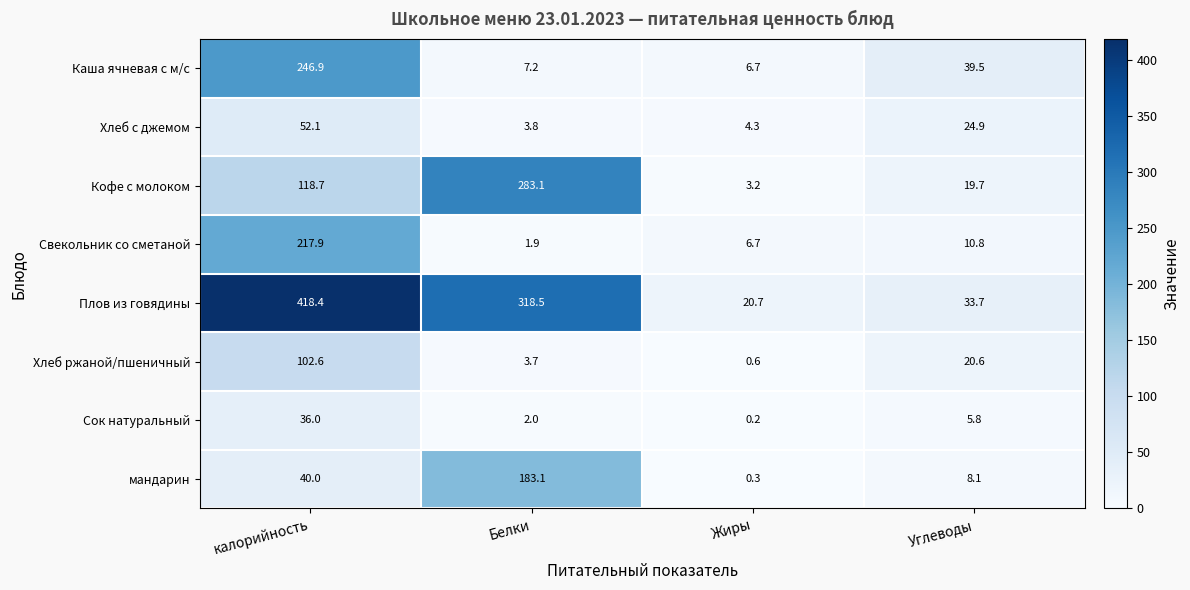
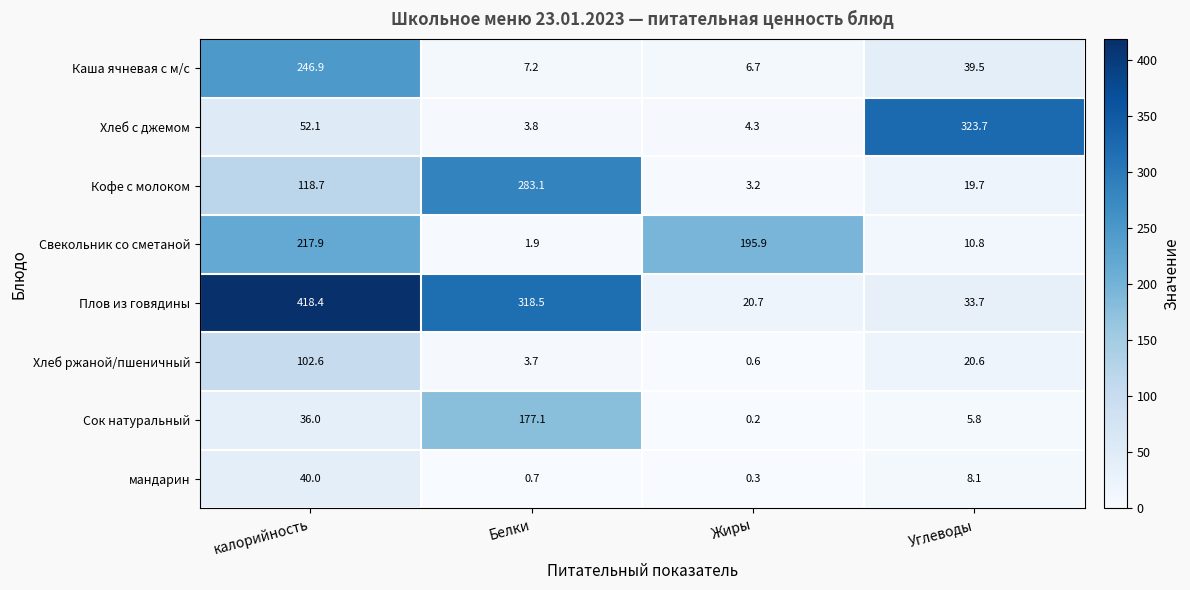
Хлеб с джемом, Углеводы: 24.9 -> 323.7
Свекольник со сметаной, Жиры: 6.7 -> 195.9
Сок натуральный, Белки: 2.0 -> 177.1
мандарин, Белки: 183.1 -> 0.7
